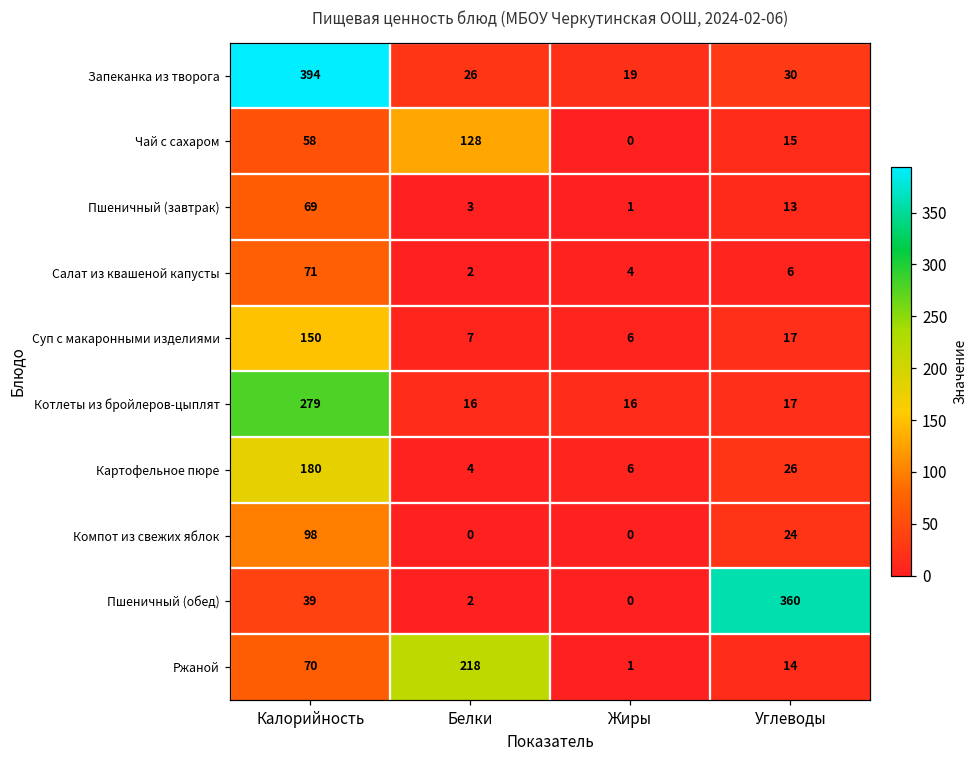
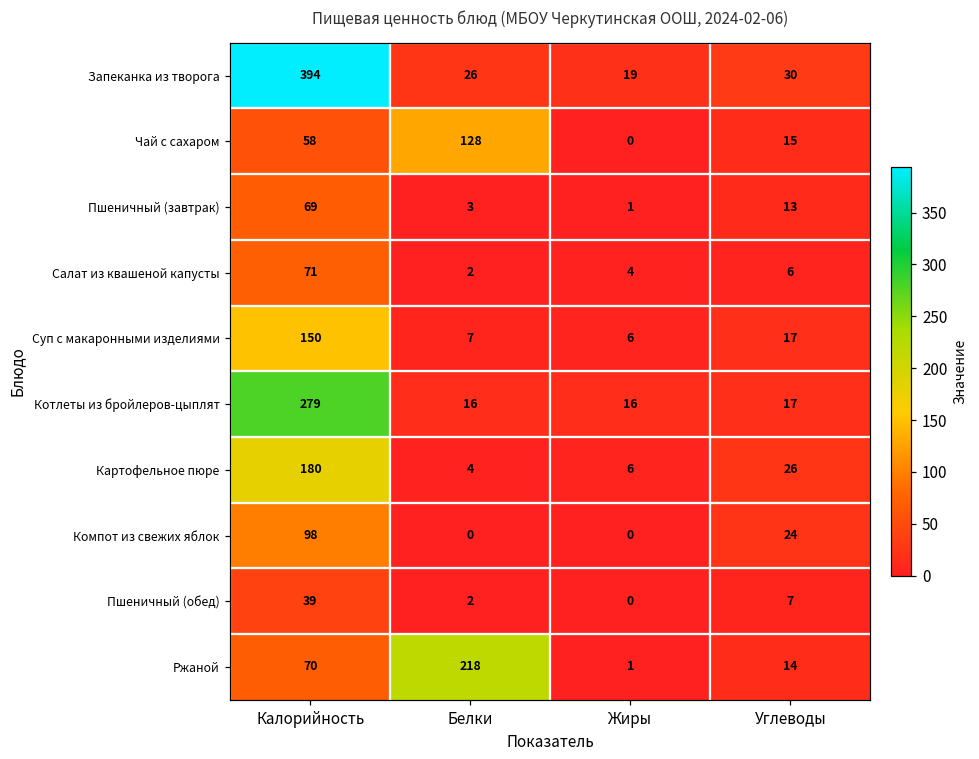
Пшеничный (обед), Углеводы: 360 -> 7
